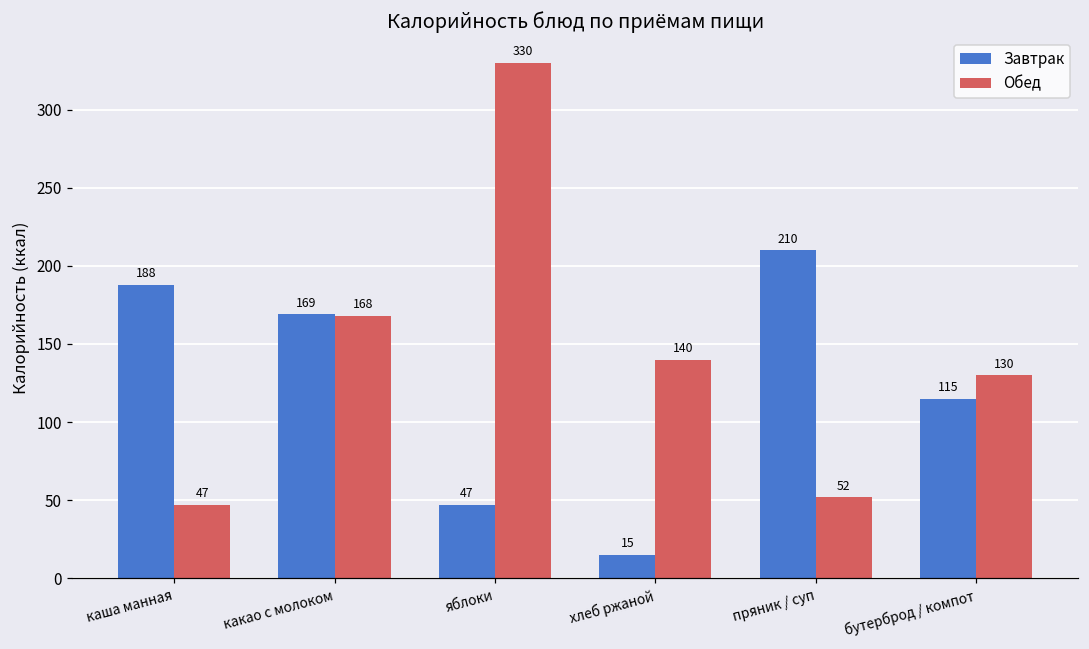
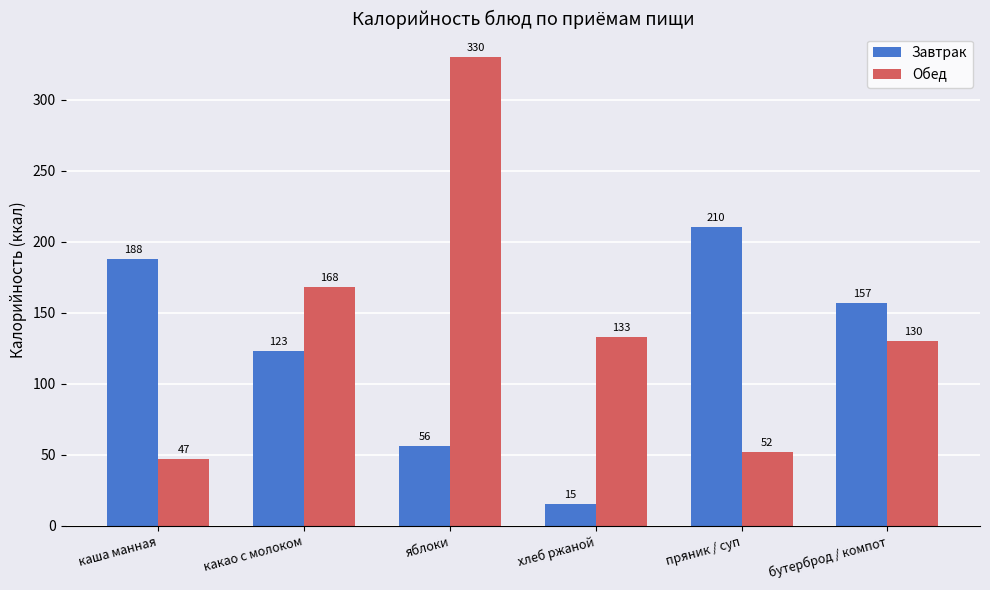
Завтрак, какао с молоком: 169 -> 123
Завтрак, яблоки: 47 -> 56
Обед, хлеб ржаной: 140 -> 133
Завтрак, бутерброд / компот: 115 -> 157
